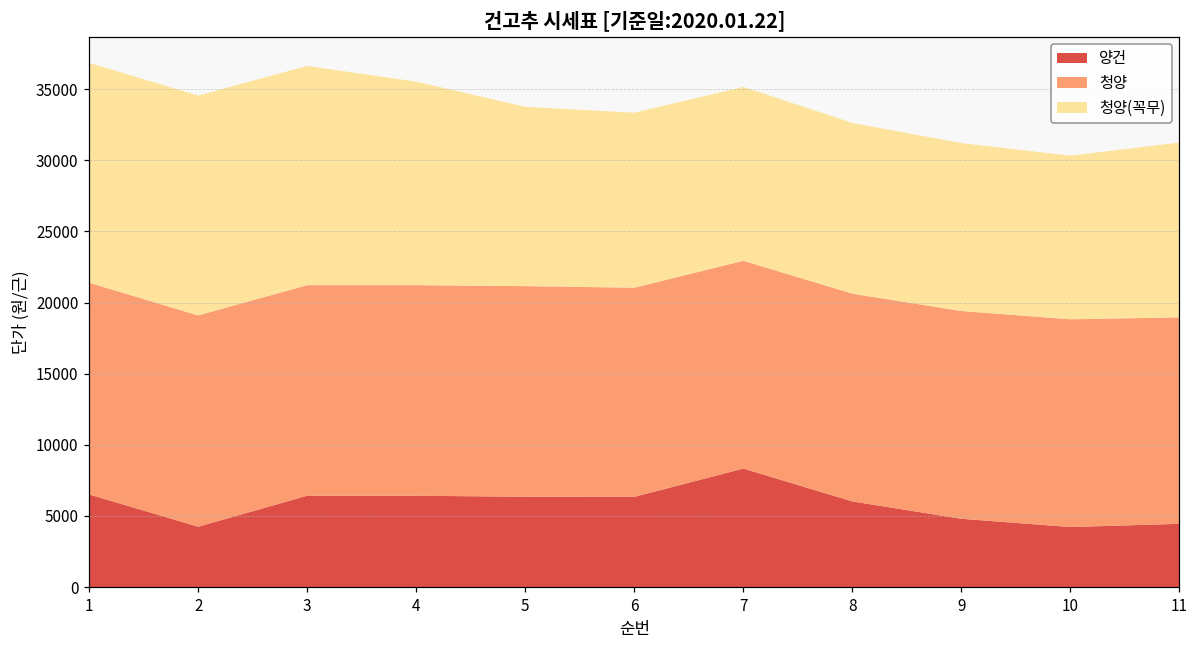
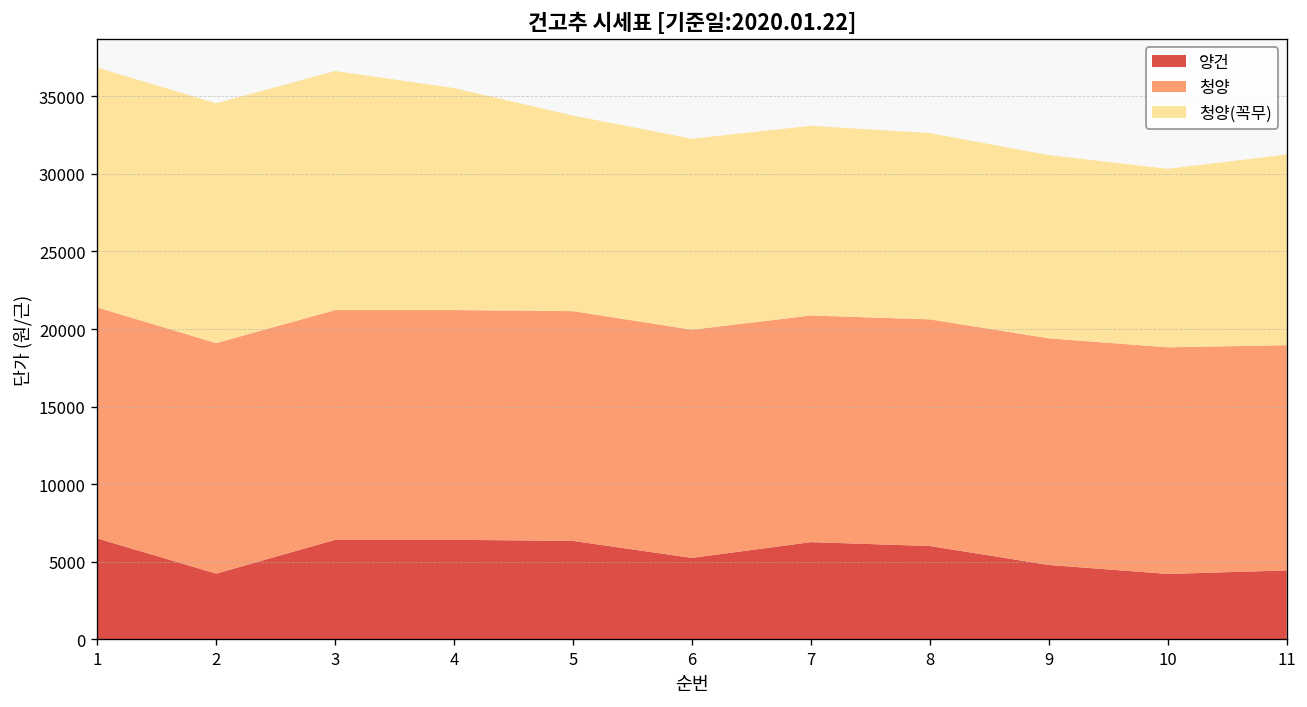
양건, 6: 6300 -> 5300
양건, 7: 8300 -> 6300
